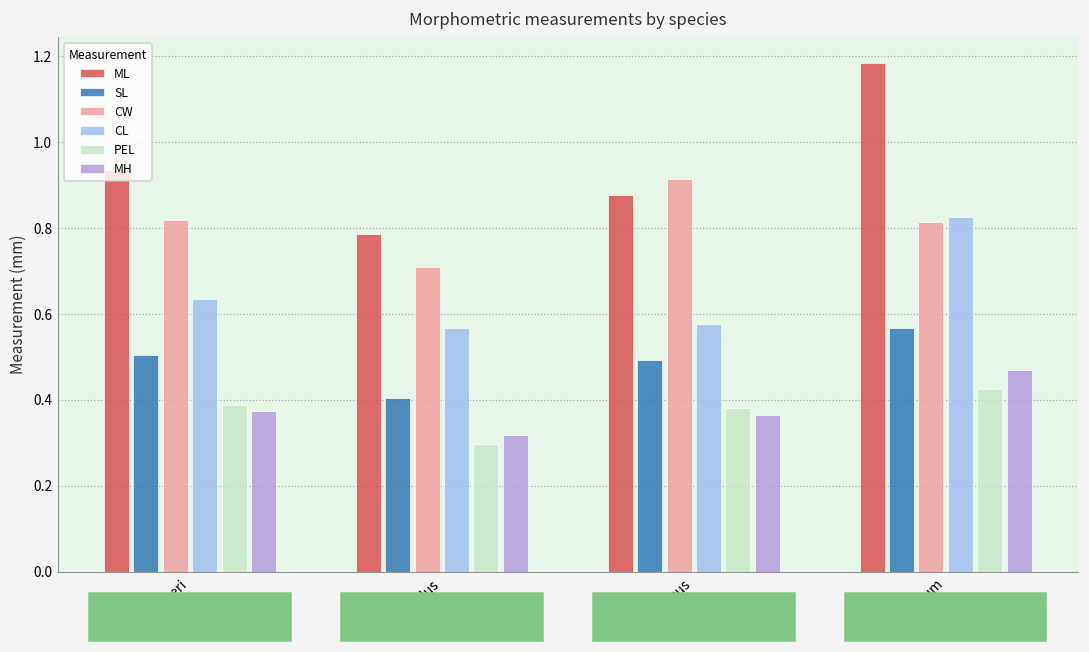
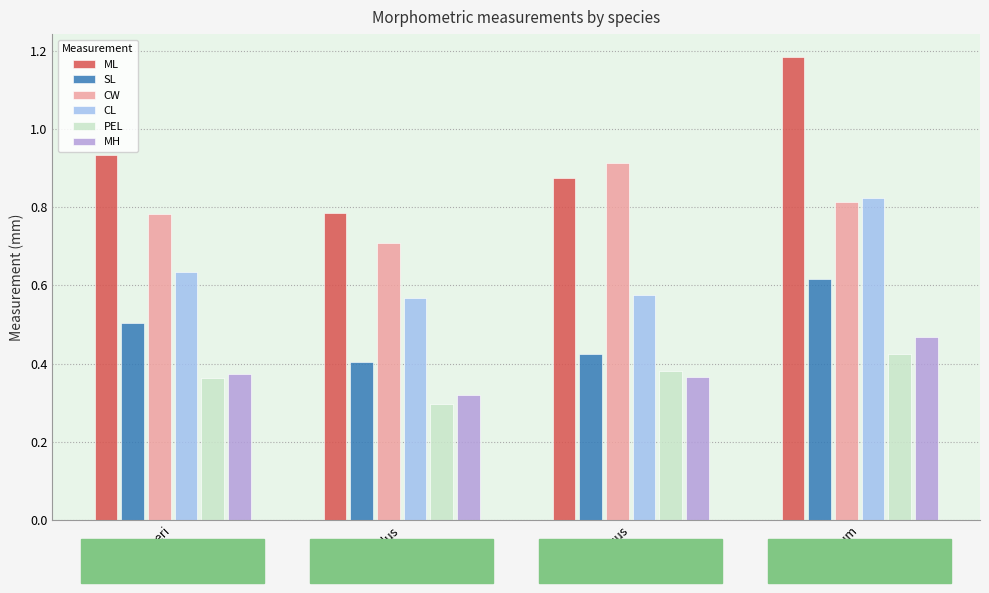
CW, gebaueri: 0.82 -> 0.78
PEL, gebaueri: 0.39 -> 0.36
SL, sibiricus: 0.49 -> 0.42
SL, acervorum: 0.57 -> 0.62
